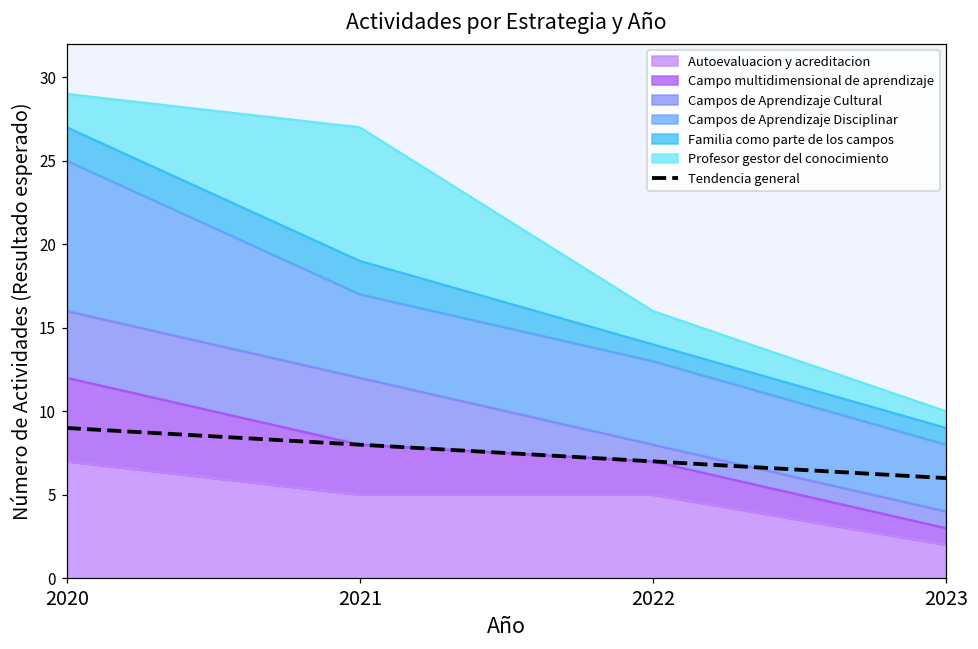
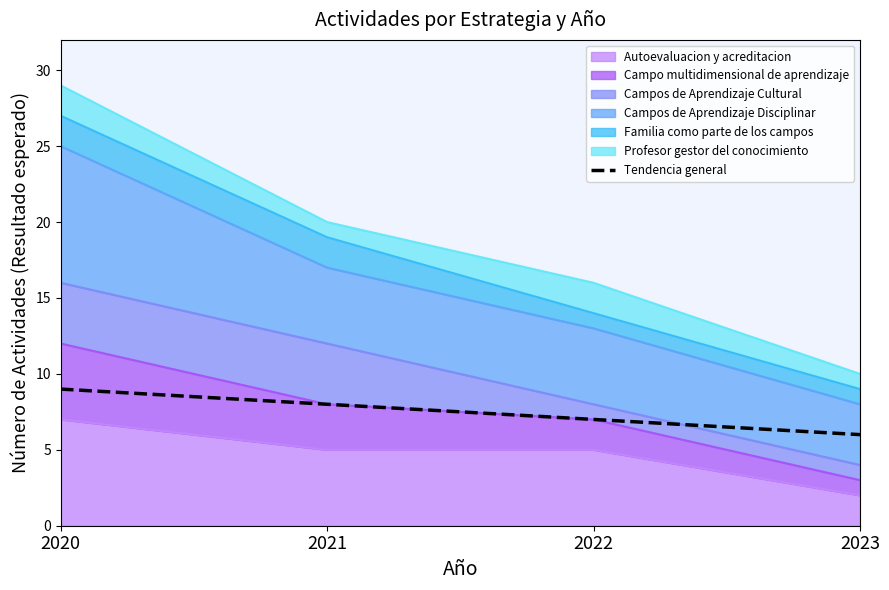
Profesor gestor del conocimiento, 2021: 8 -> 1
